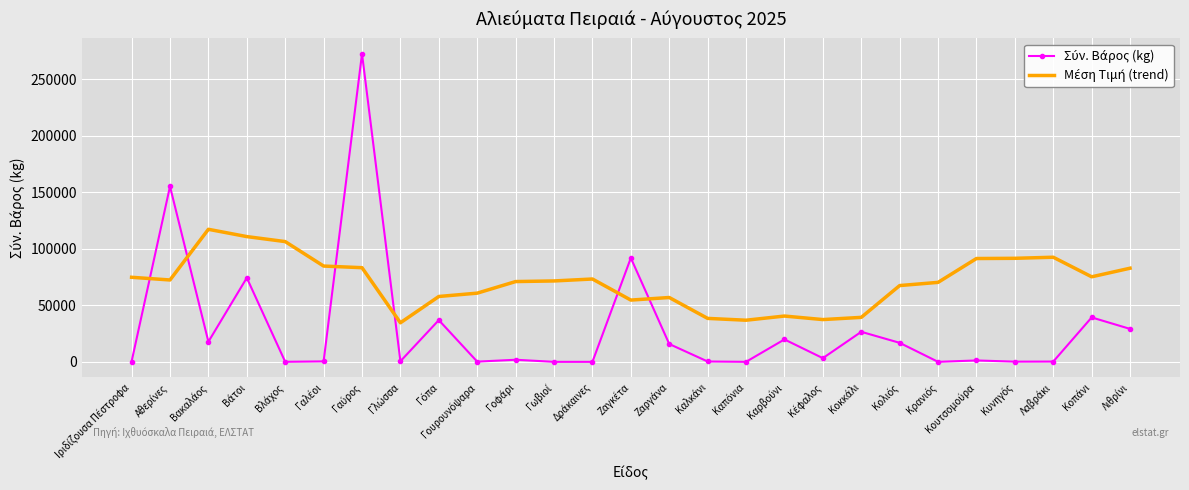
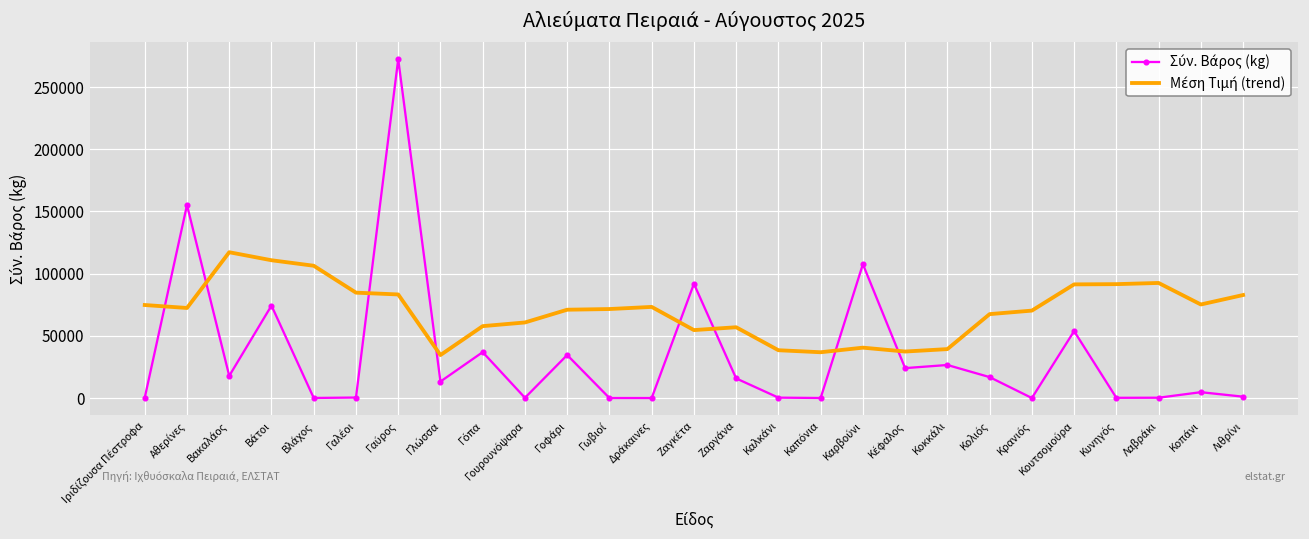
Σύν. Βάρος (kg), Γλώσσα: 1000 -> 13000
Σύν. Βάρος (kg), Γοφάρι: 2000 -> 35000
Σύν. Βάρος (kg), Καρβούνι: 20000 -> 108000
Σύν. Βάρος (kg), Κέφαλος: 3000 -> 24000
Σύν. Βάρος (kg), Κουτσομούρα: 1000 -> 54000
Σύν. Βάρος (kg), Κοπάνι: 39000 -> 5000
Σύν. Βάρος (kg), Λιθρίνι: 29000 -> 1000
